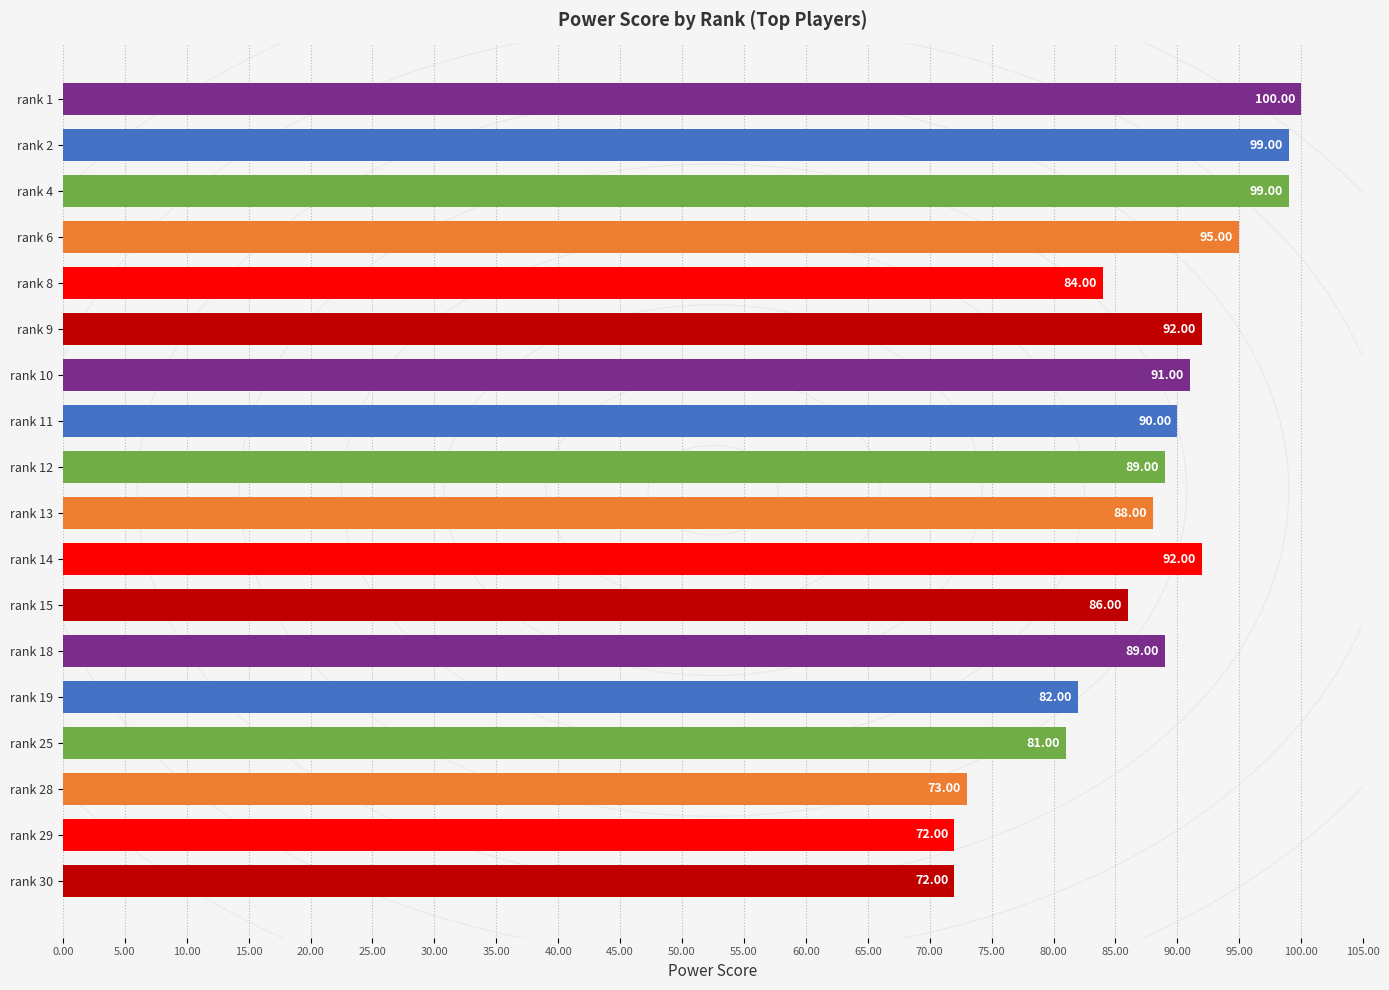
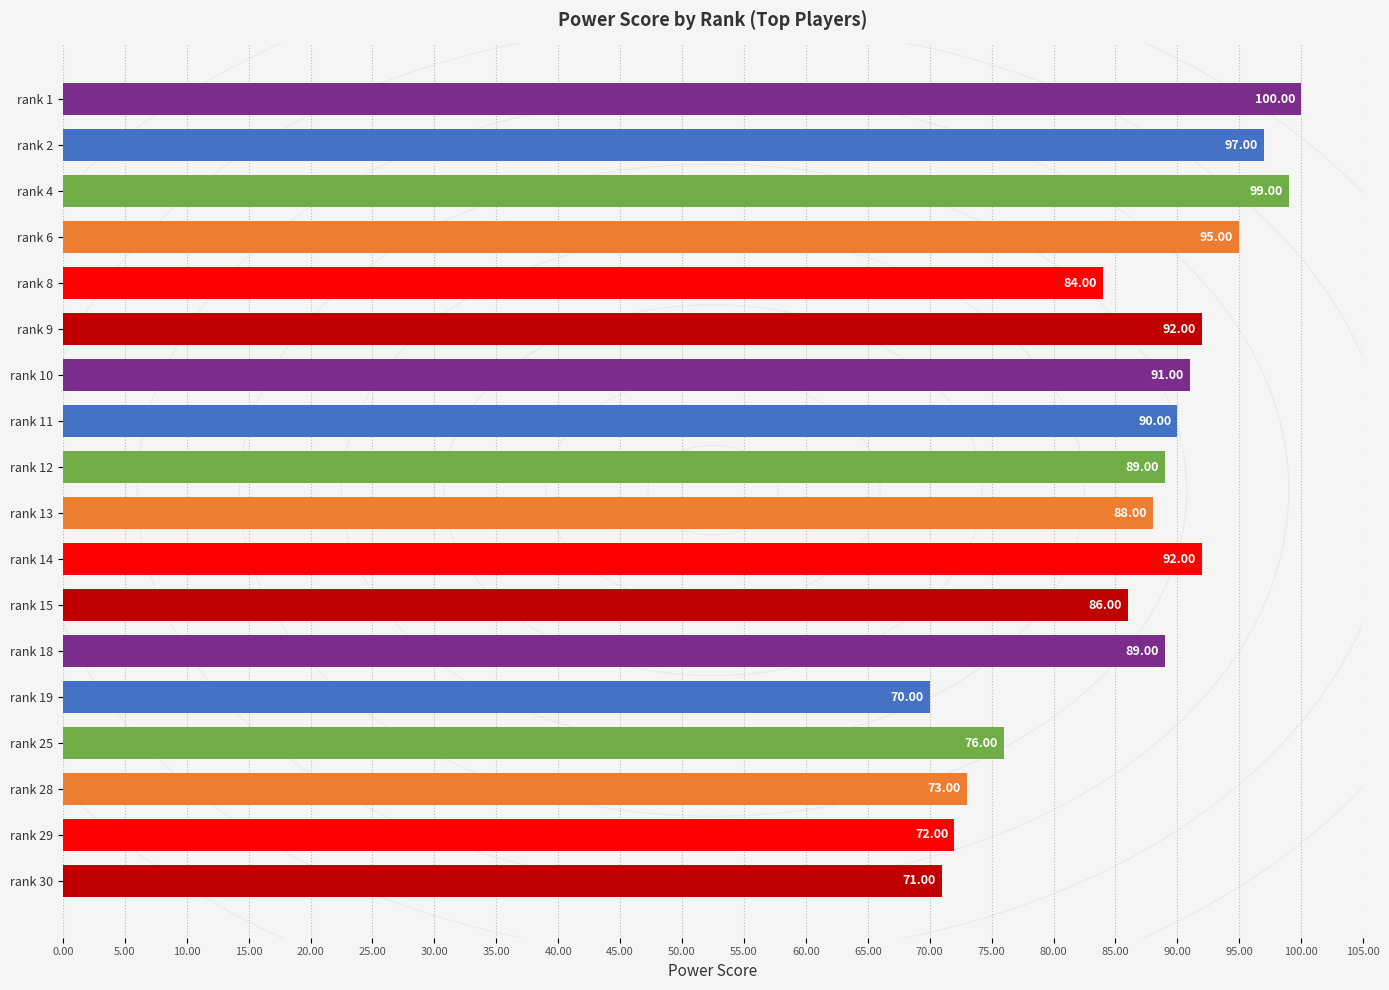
rank 2: 99.00 -> 97.00
rank 19: 82.00 -> 70.00
rank 25: 81.00 -> 76.00
rank 30: 72.00 -> 71.00
